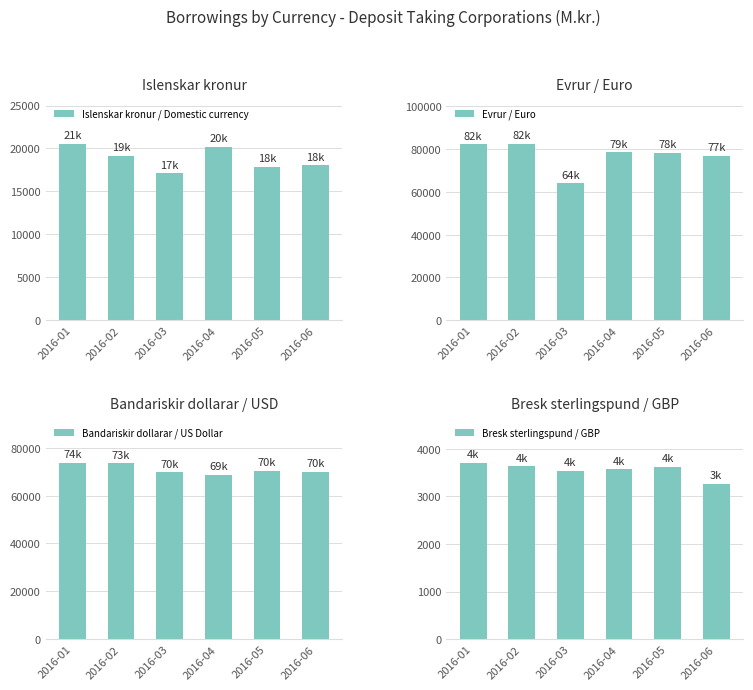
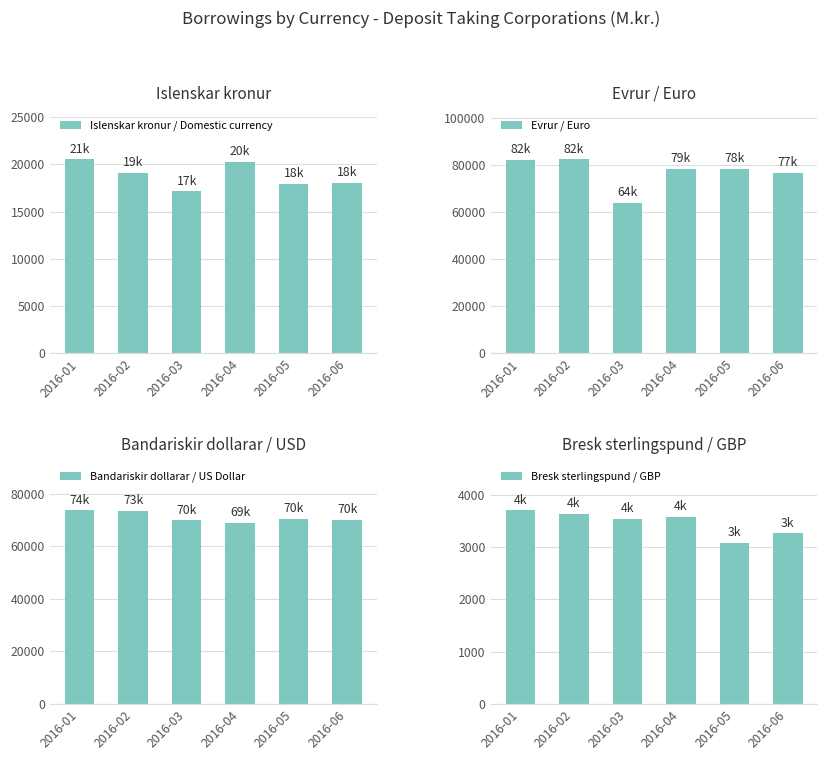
Bresk sterlingspund / GBP, 2016-05: 4k -> 3k
